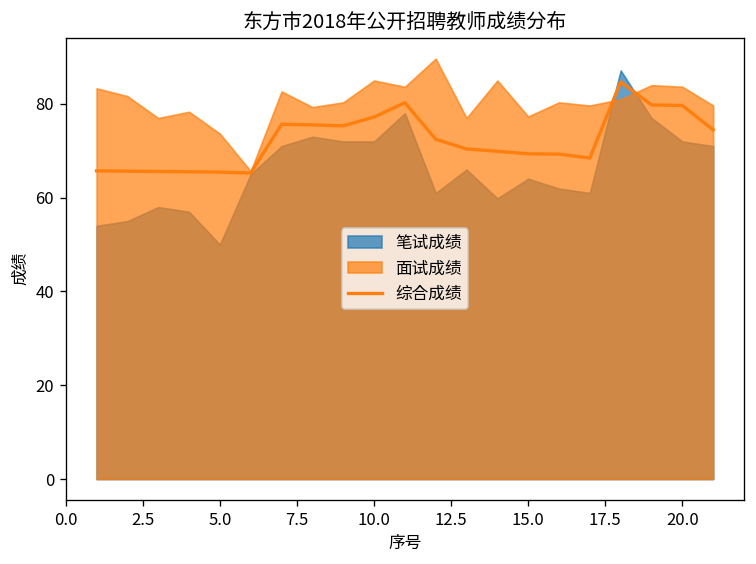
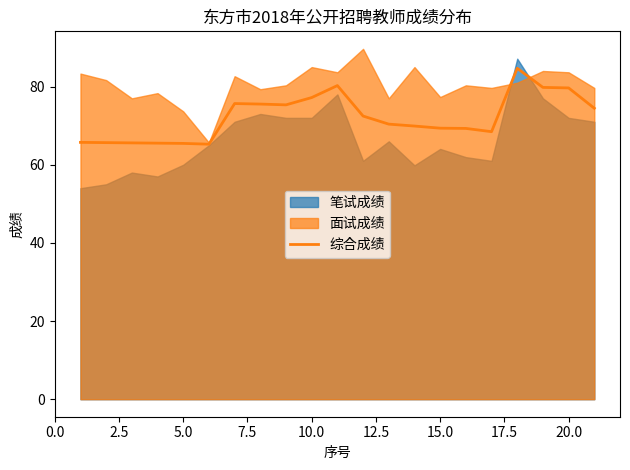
笔试成绩, 5.0: 50 -> 60
